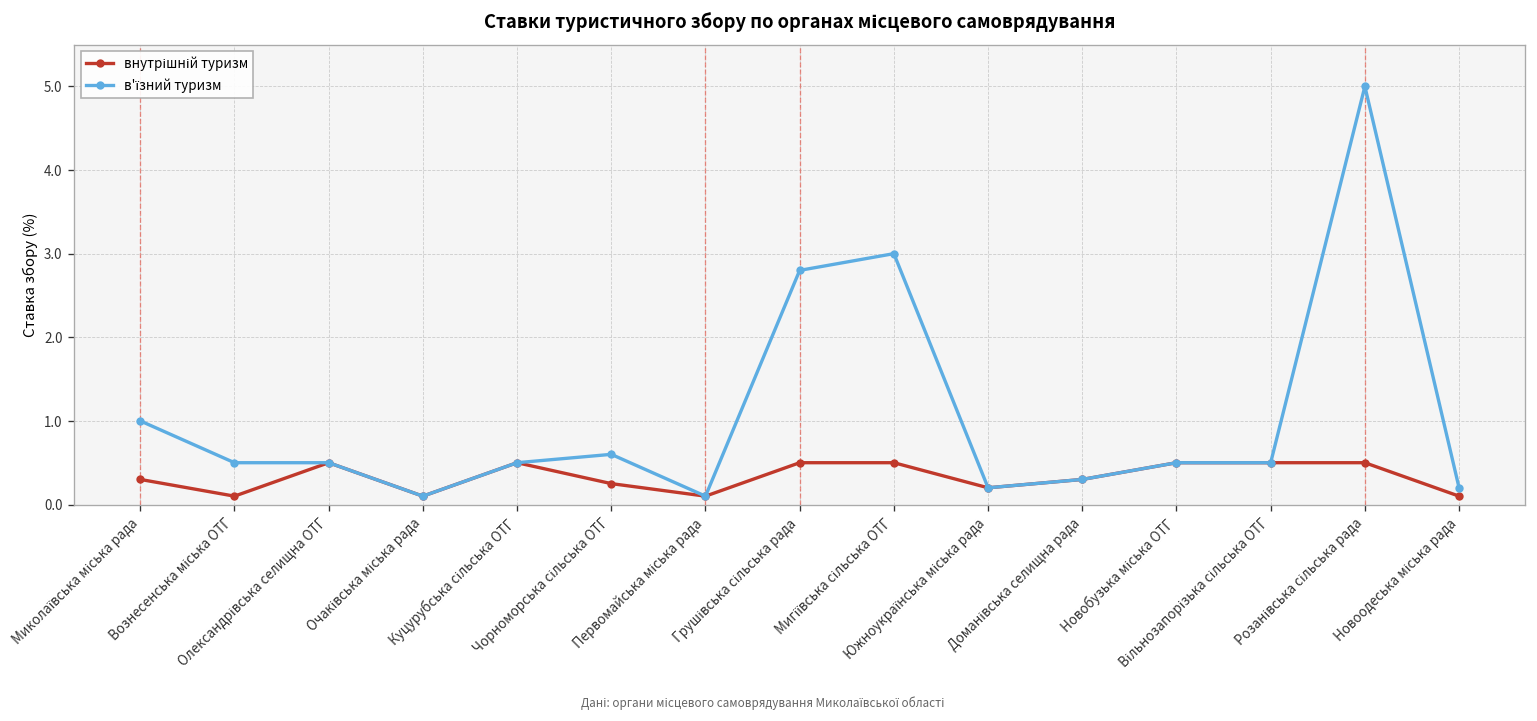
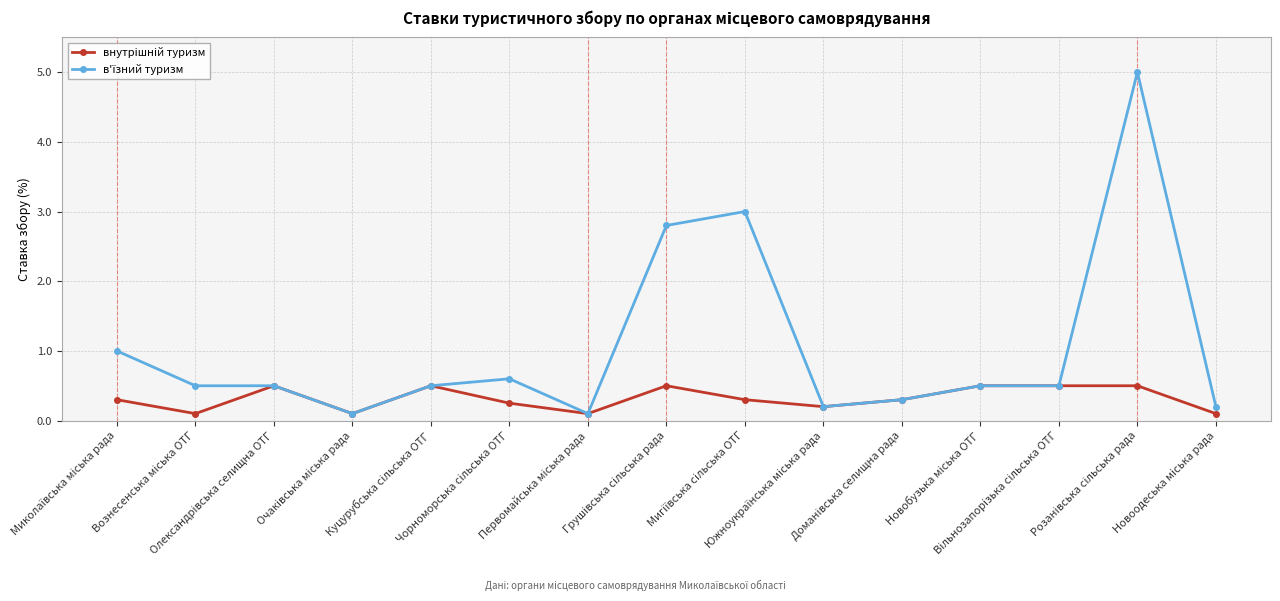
внутрішній туризм, Мигіївська сільська ОТГ: 0.5 -> 0.3
